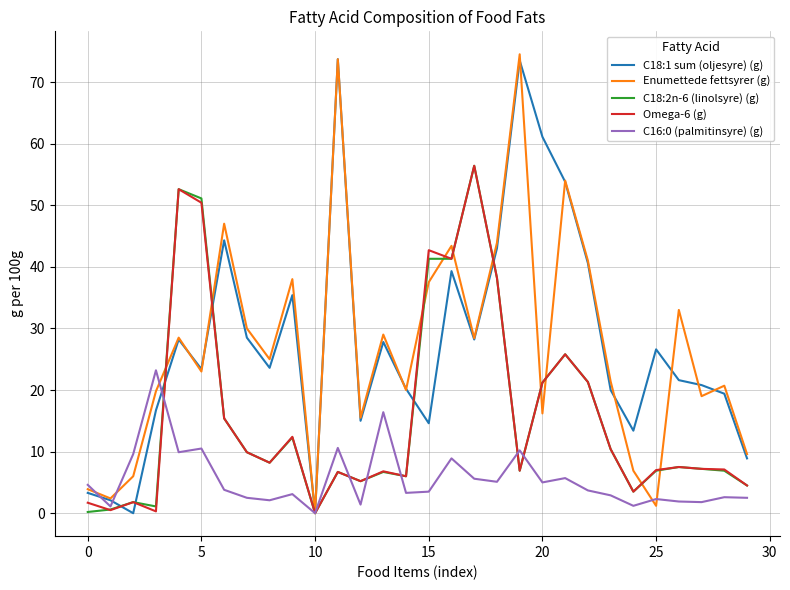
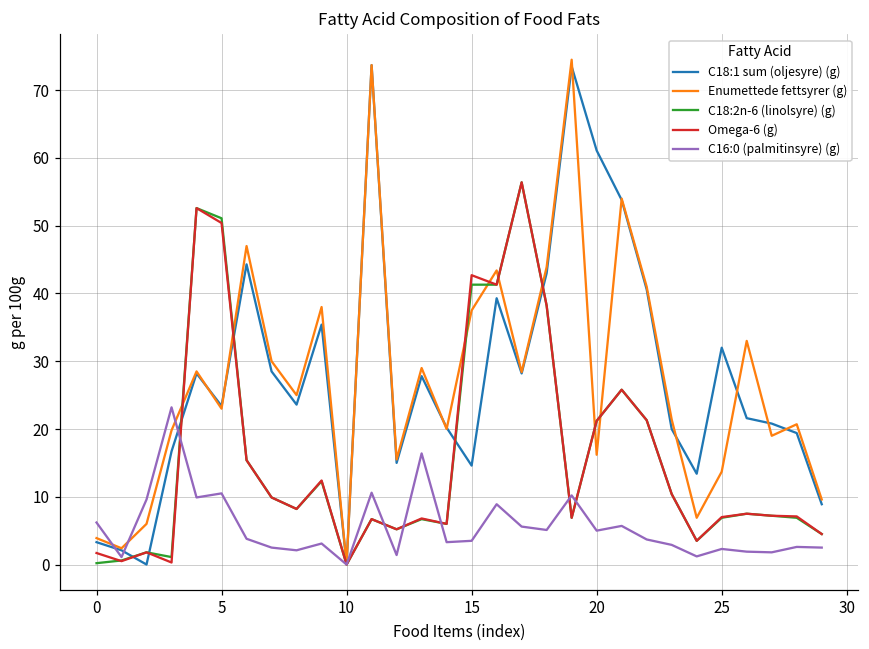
C16:0 (palmitinsyre) (g), 0: 5 -> 6
C18:1 sum (oljesyre) (g), 25: 27 -> 32
Enumettede fettsyrer (g), 25: 1 -> 14
